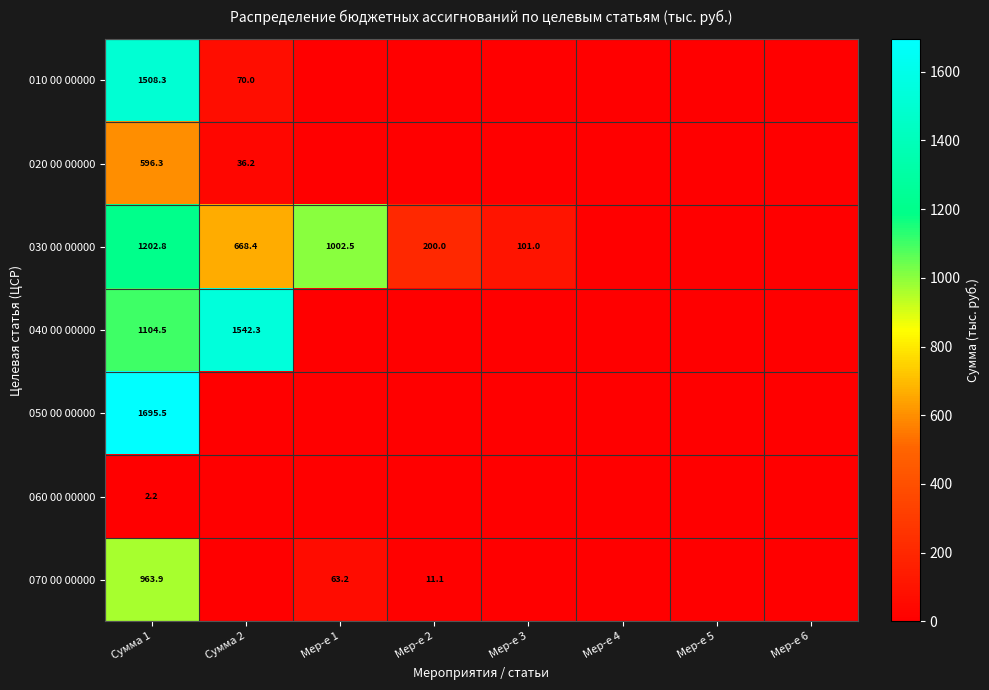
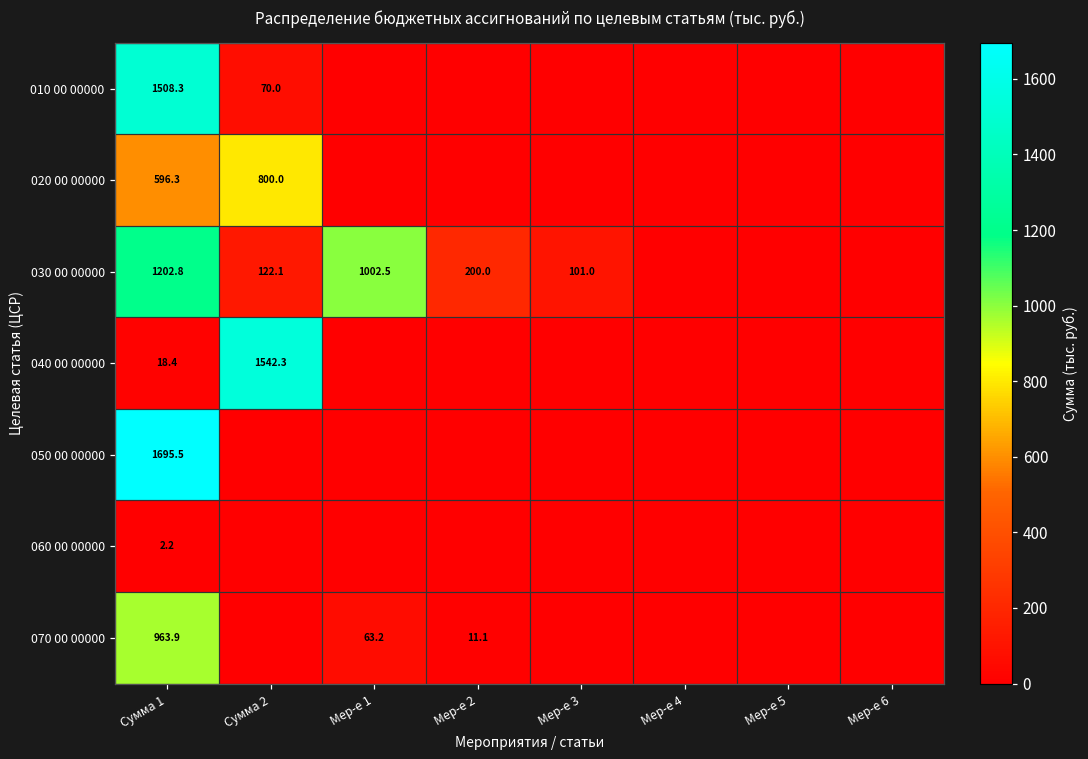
020 00 00000, Сумма 2: 36.2 -> 800.0
030 00 00000, Сумма 2: 668.4 -> 122.1
040 00 00000, Сумма 1: 1104.5 -> 18.4
